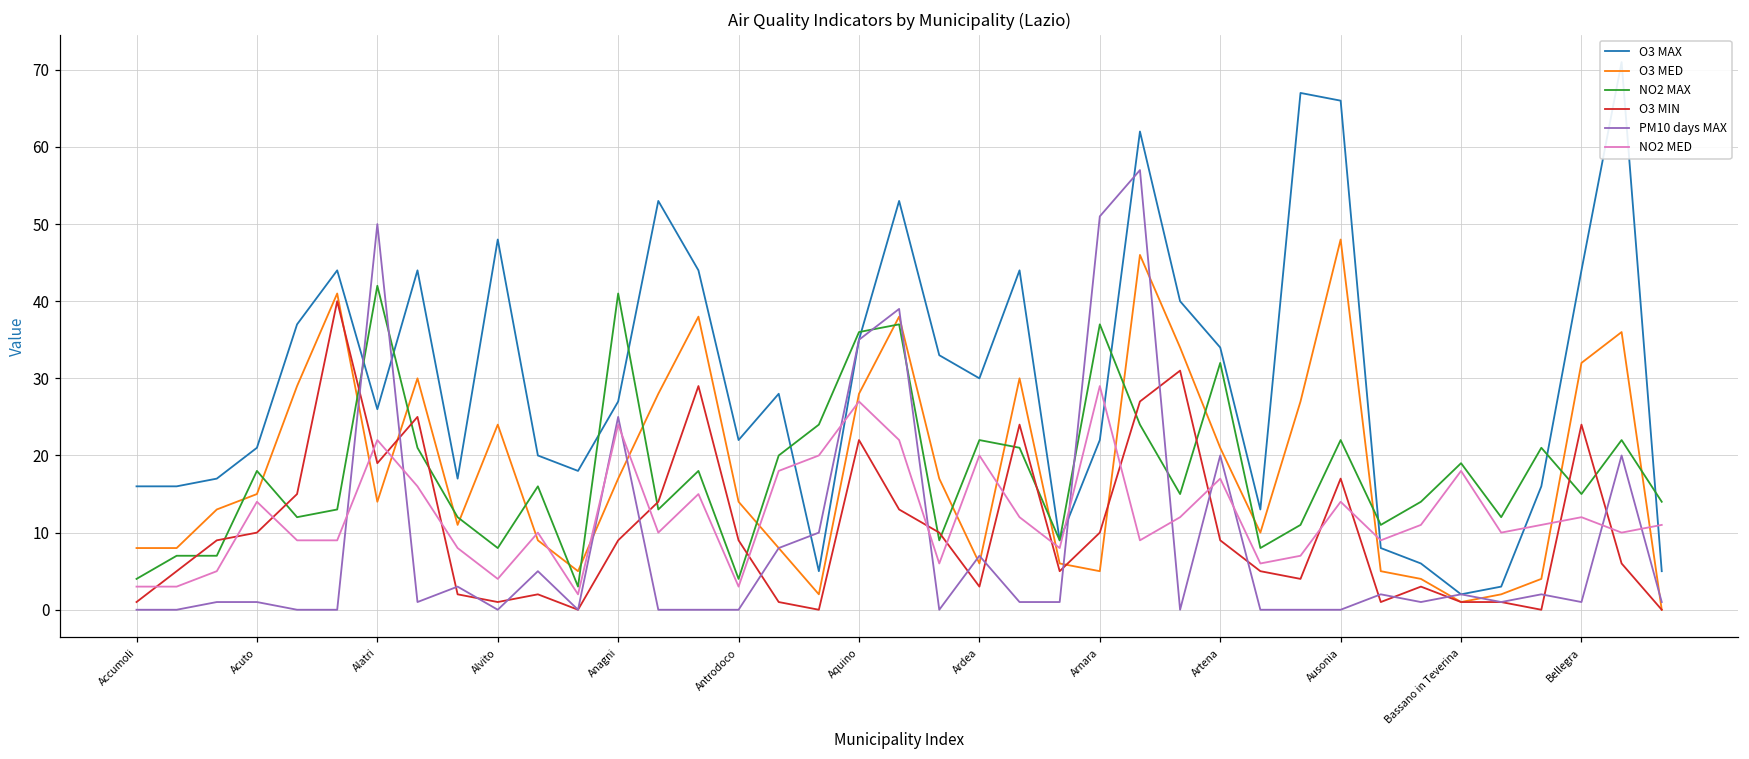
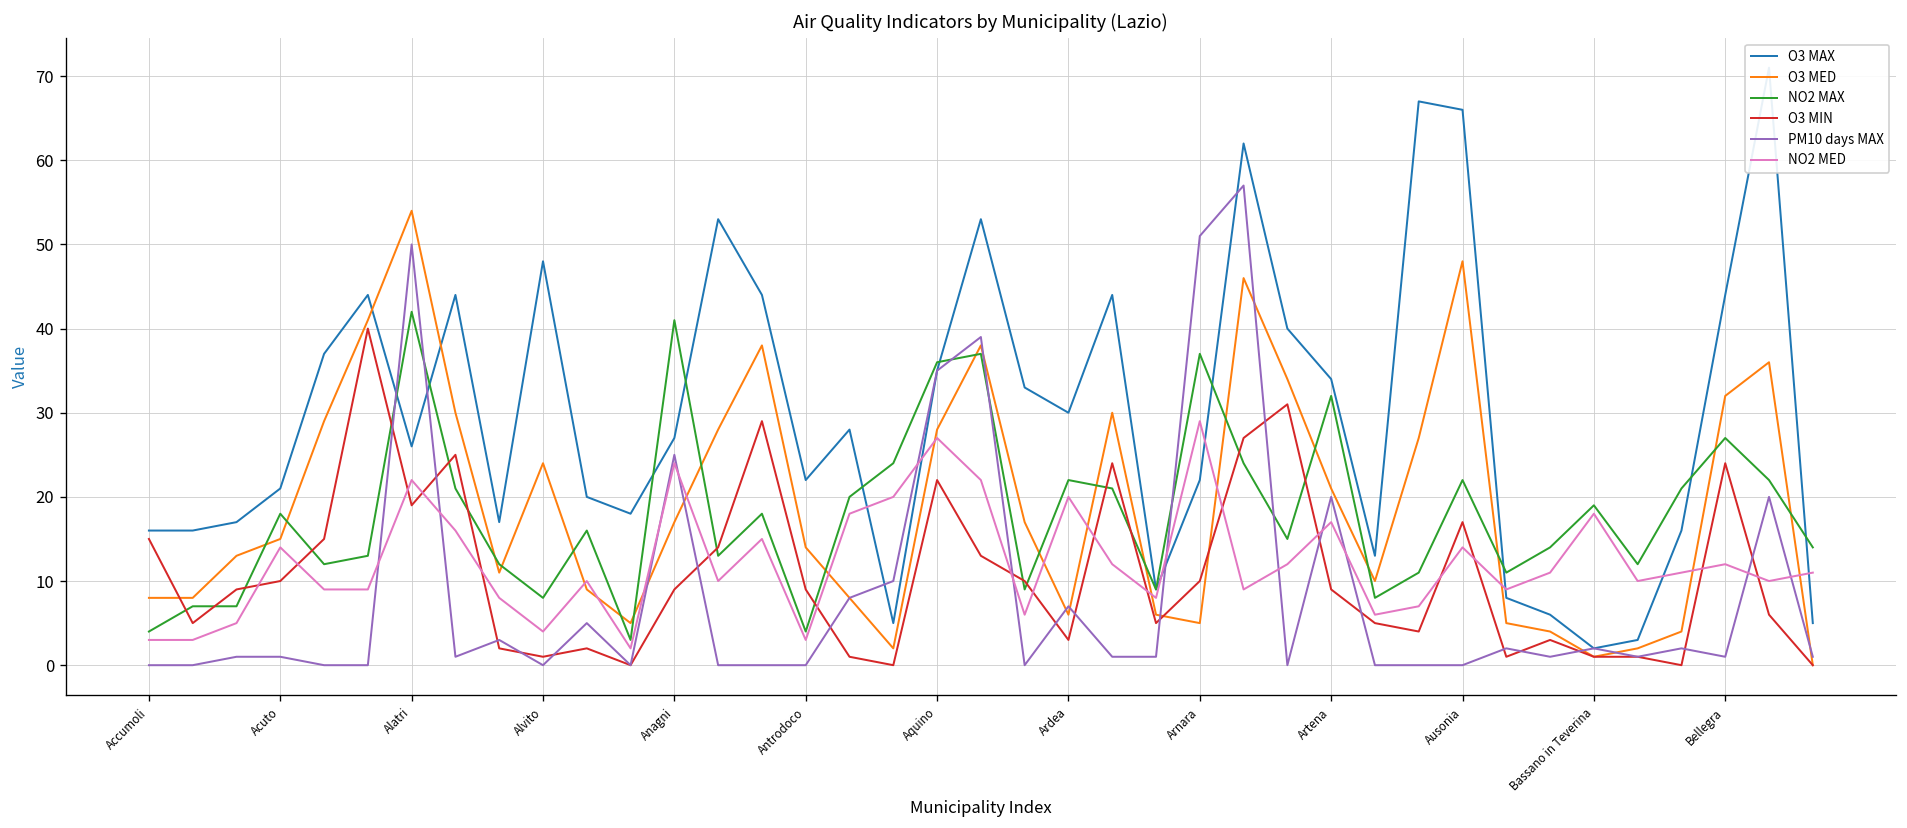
O3 MIN, Accumoli: 1 -> 15
O3 MED, Alatri: 14 -> 54
NO2 MAX, Bellegra: 15 -> 27
